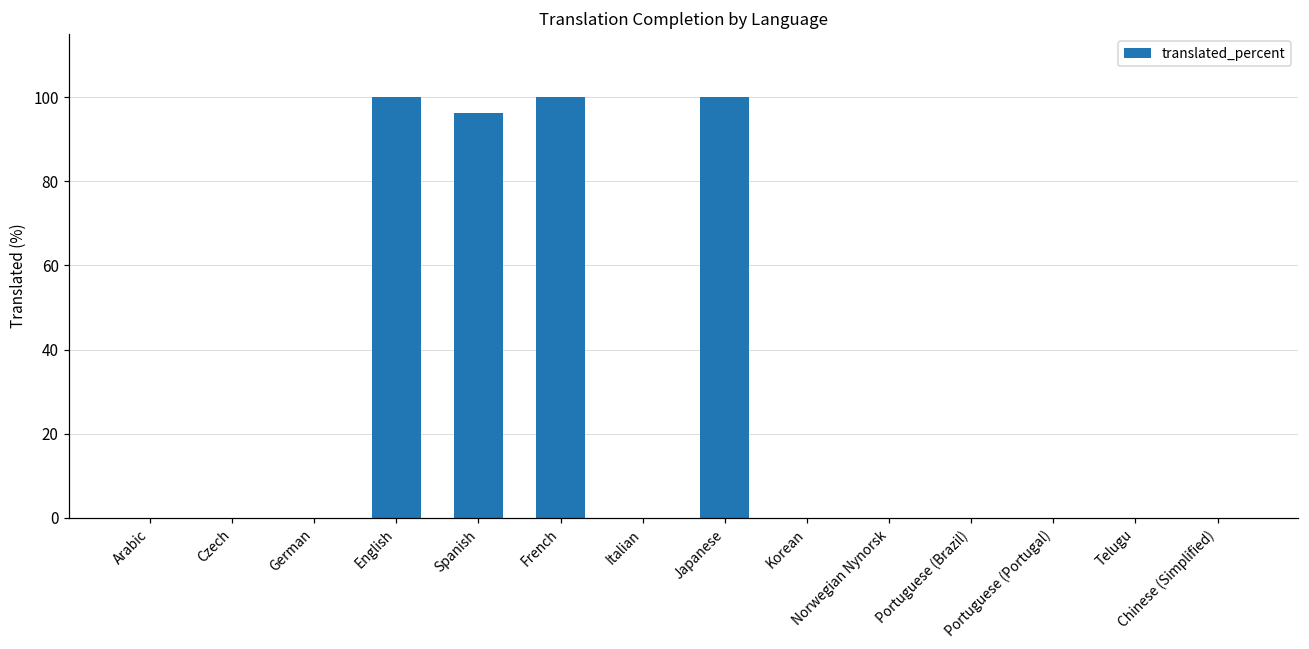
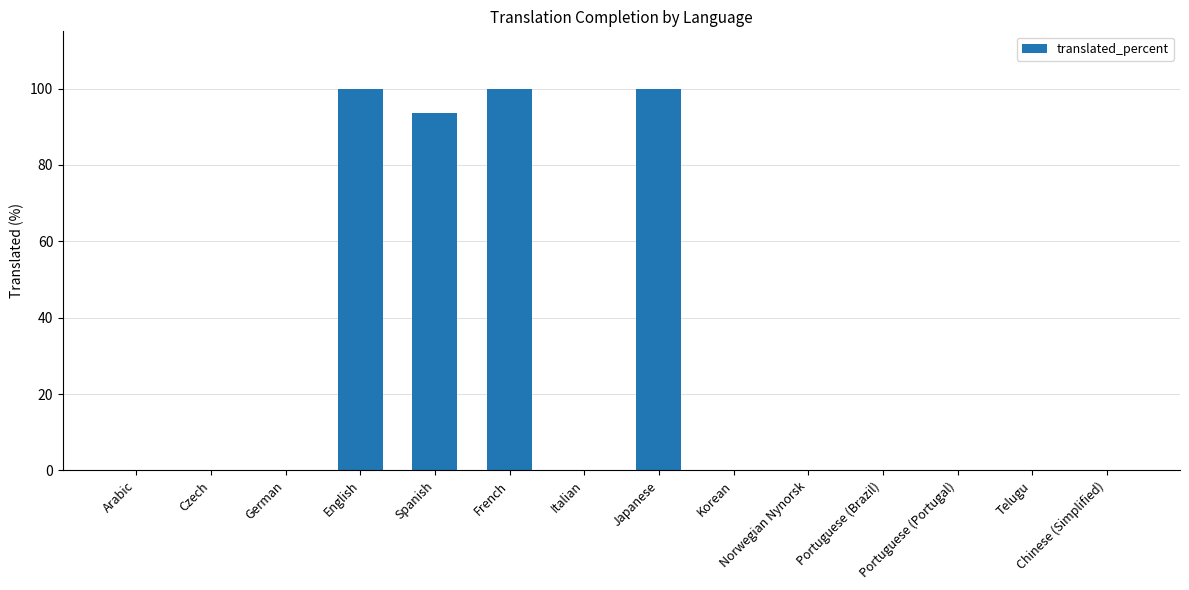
Spanish: 96 -> 94
